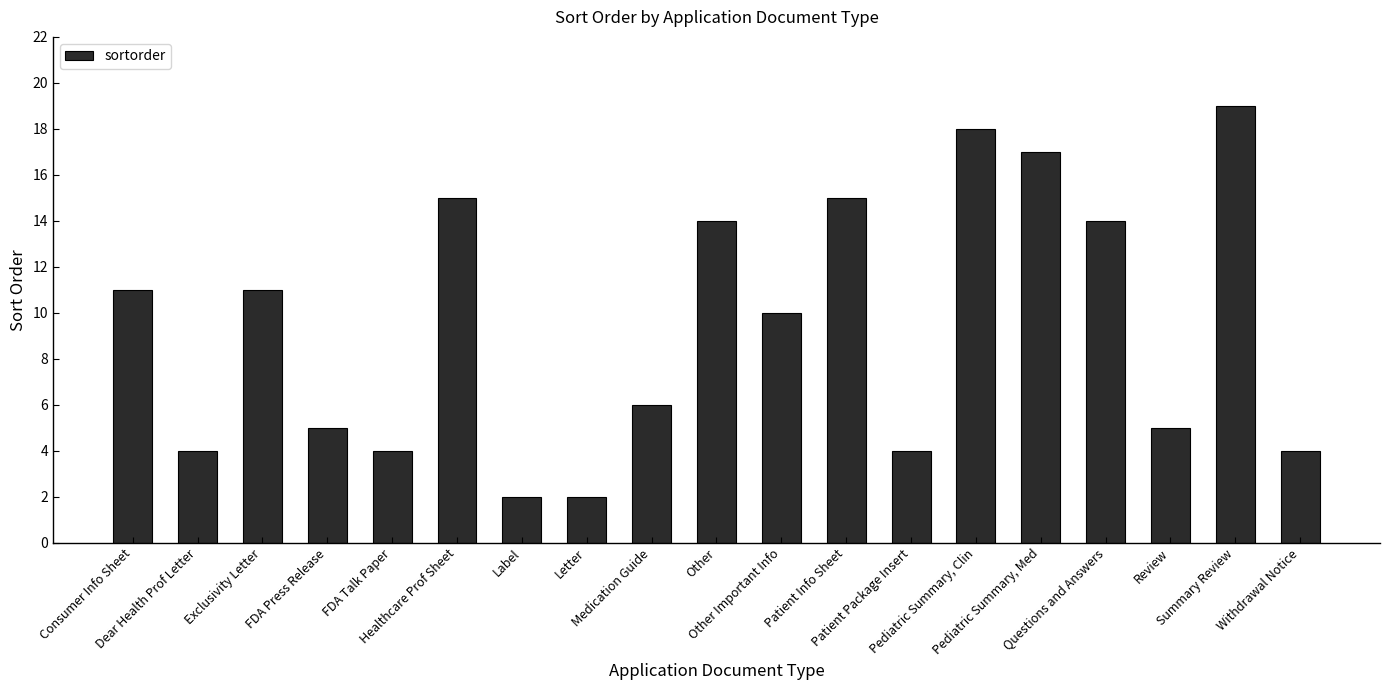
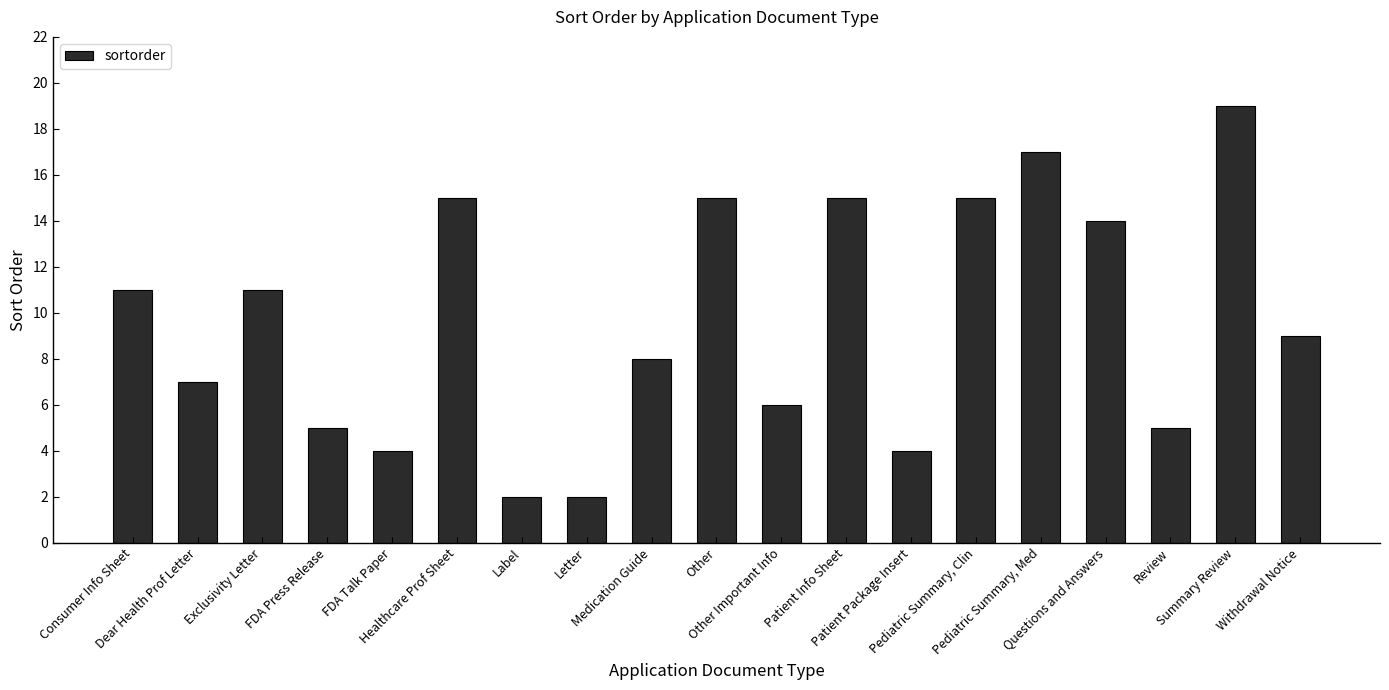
Dear Health Prof Letter: 4 -> 7
Medication Guide: 6 -> 8
Other: 14 -> 15
Other Important Info: 10 -> 6
Pediatric Summary, Clin: 18 -> 15
Withdrawal Notice: 4 -> 9
